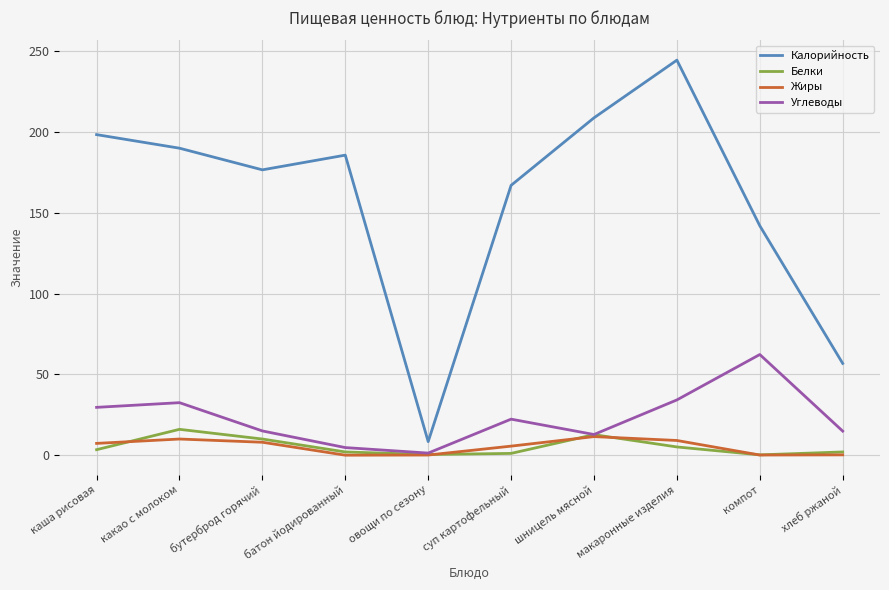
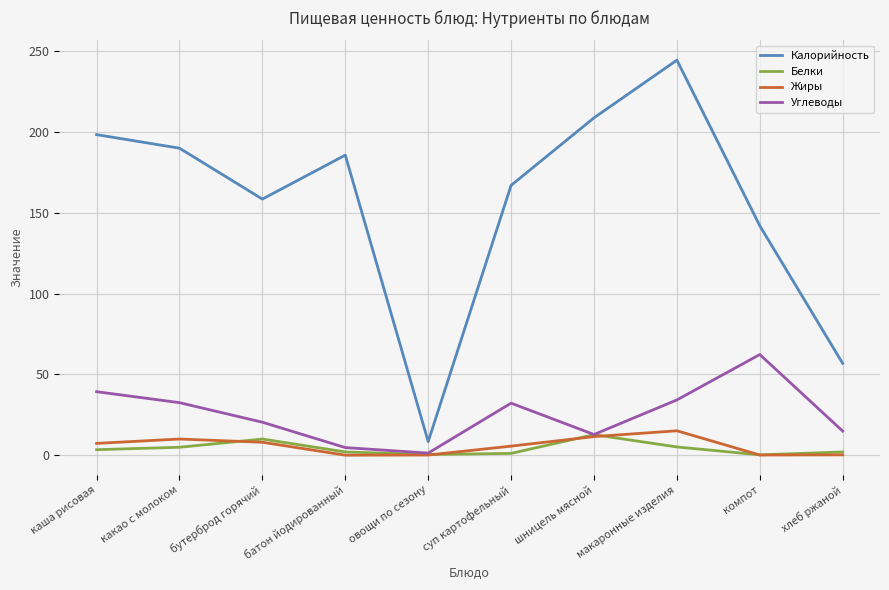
Углеводы, каша рисовая: 30 -> 39
Белки, какао с молоком: 16 -> 5
Калорийность, бутерброд горячий: 177 -> 159
Углеводы, бутерброд горячий: 15 -> 20
Углеводы, суп картофельный: 22 -> 32
Жиры, макаронные изделия: 9 -> 15
